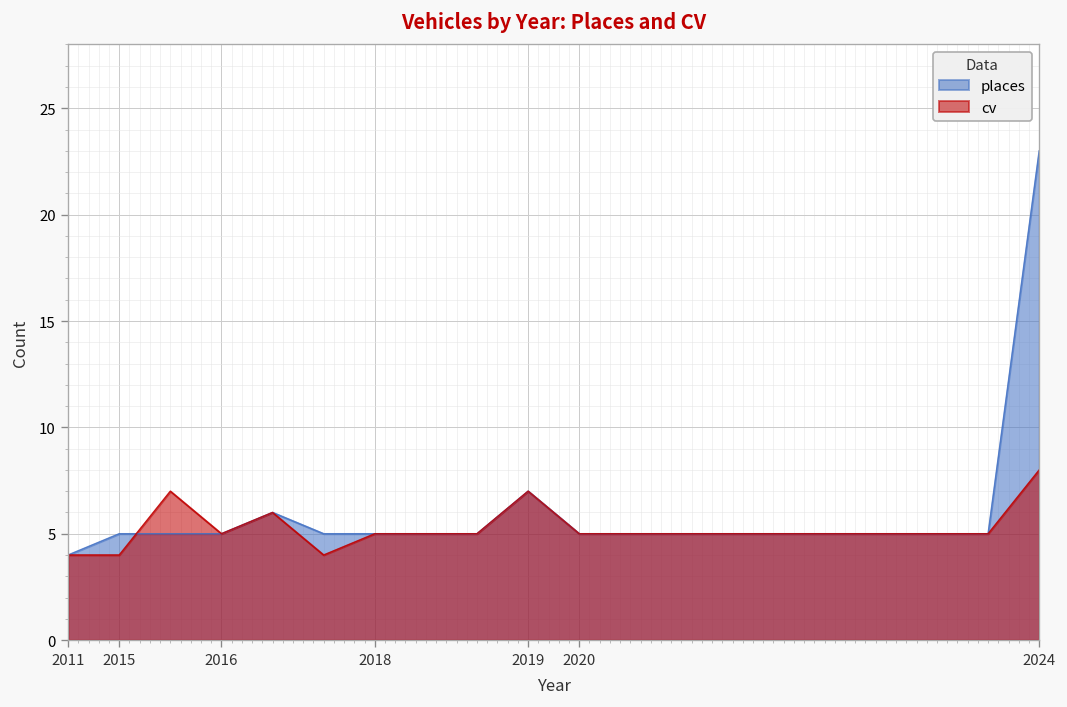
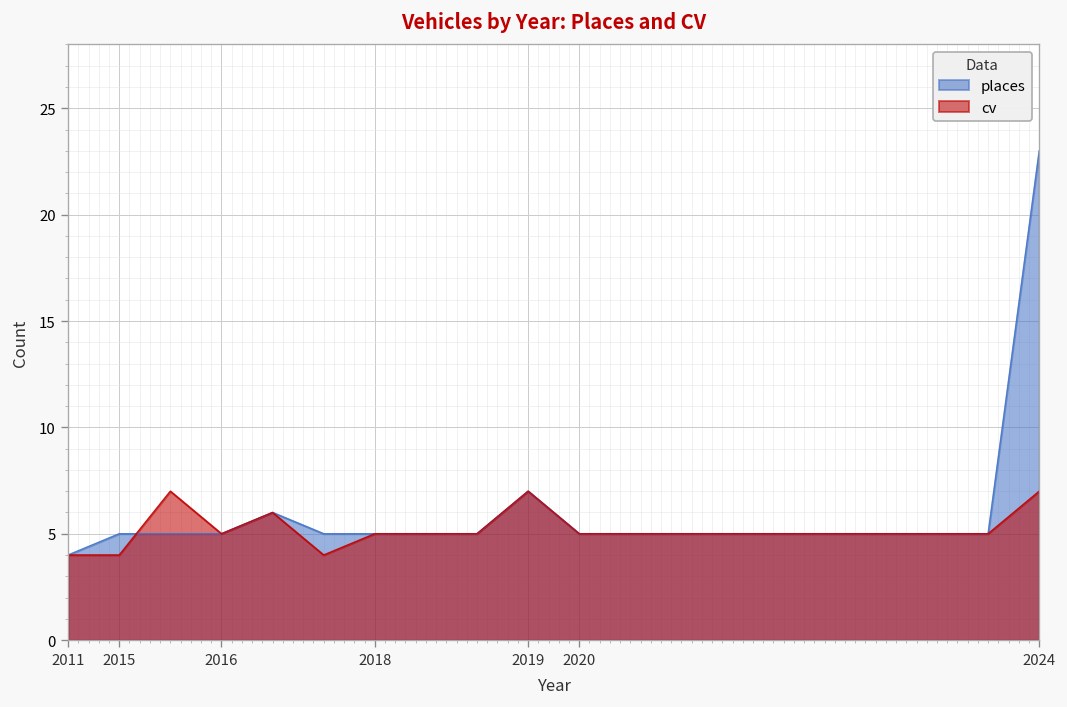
cv, 2024: 8 -> 7
